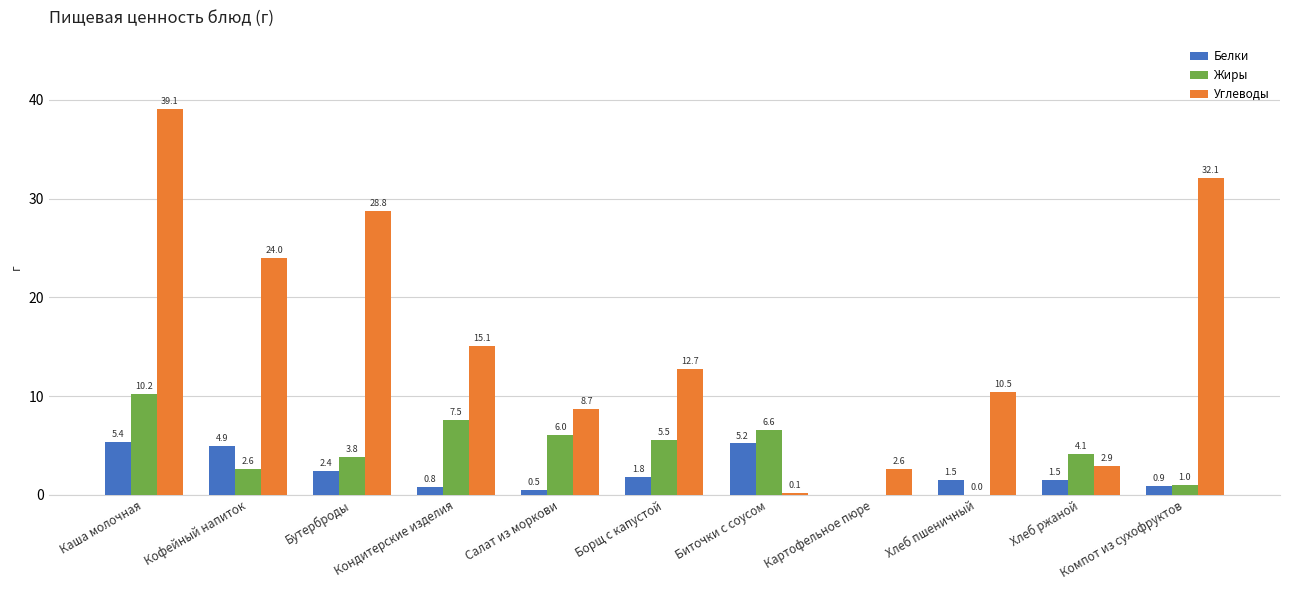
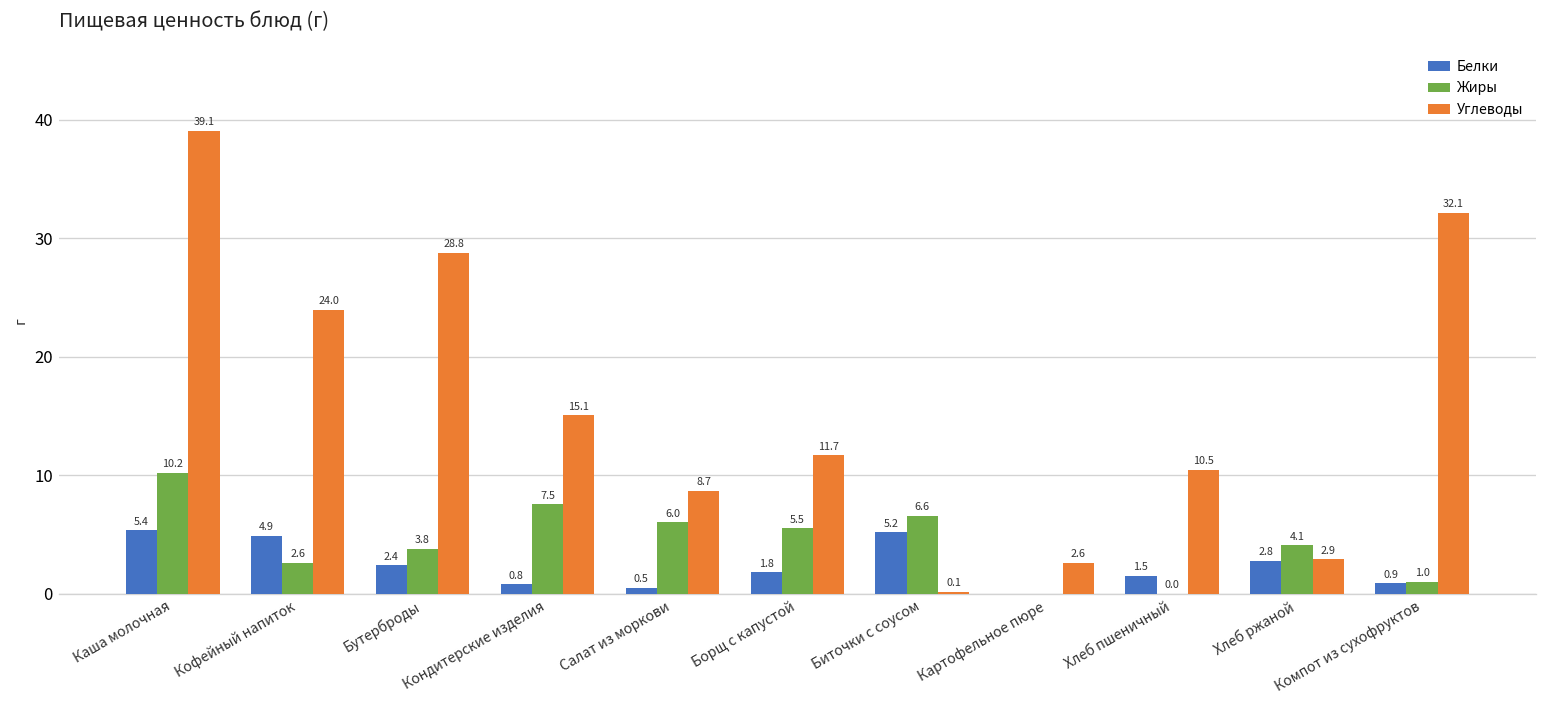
Углеводы, Борщ с капустой: 12.7 -> 11.7
Белки, Хлеб ржаной: 1.5 -> 2.8
